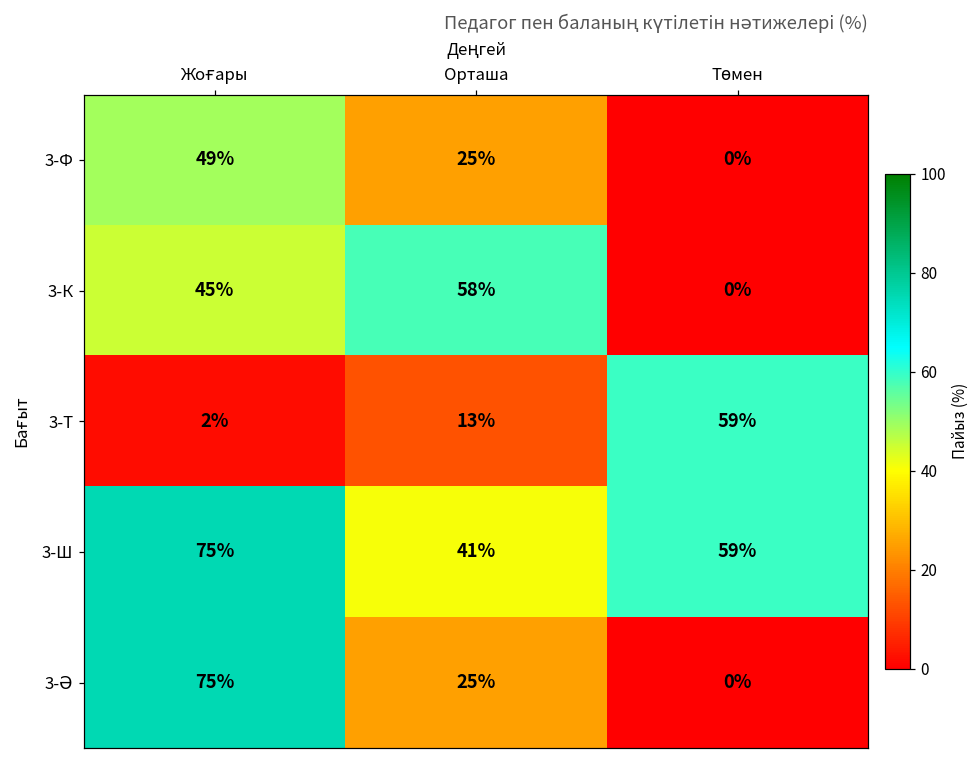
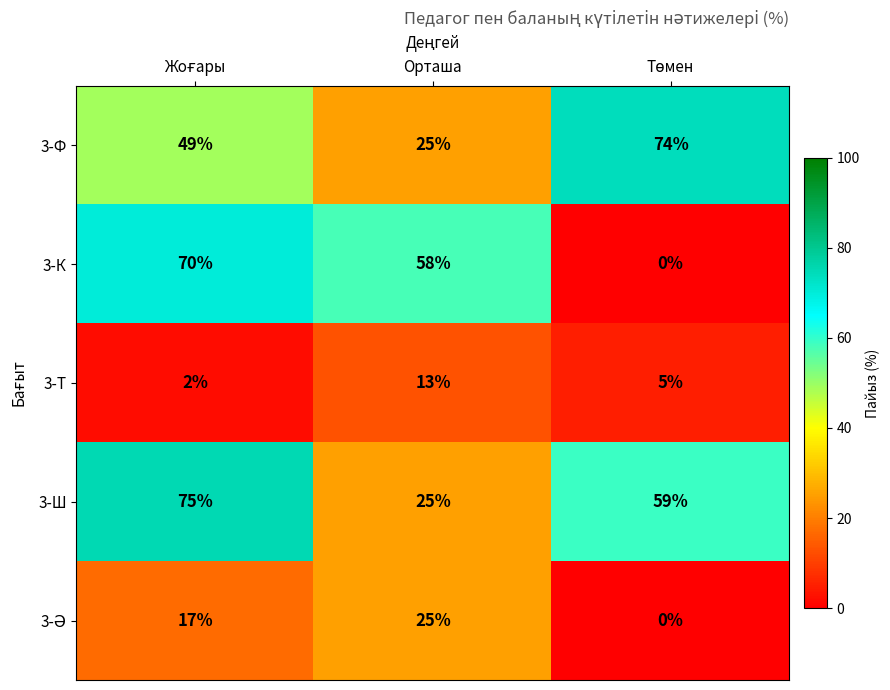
3-Ф, Төмен: 0% -> 74%
3-К, Жоғары: 45% -> 70%
3-Т, Төмен: 59% -> 5%
3-Ш, Орташа: 41% -> 25%
3-Ә, Жоғары: 75% -> 17%
